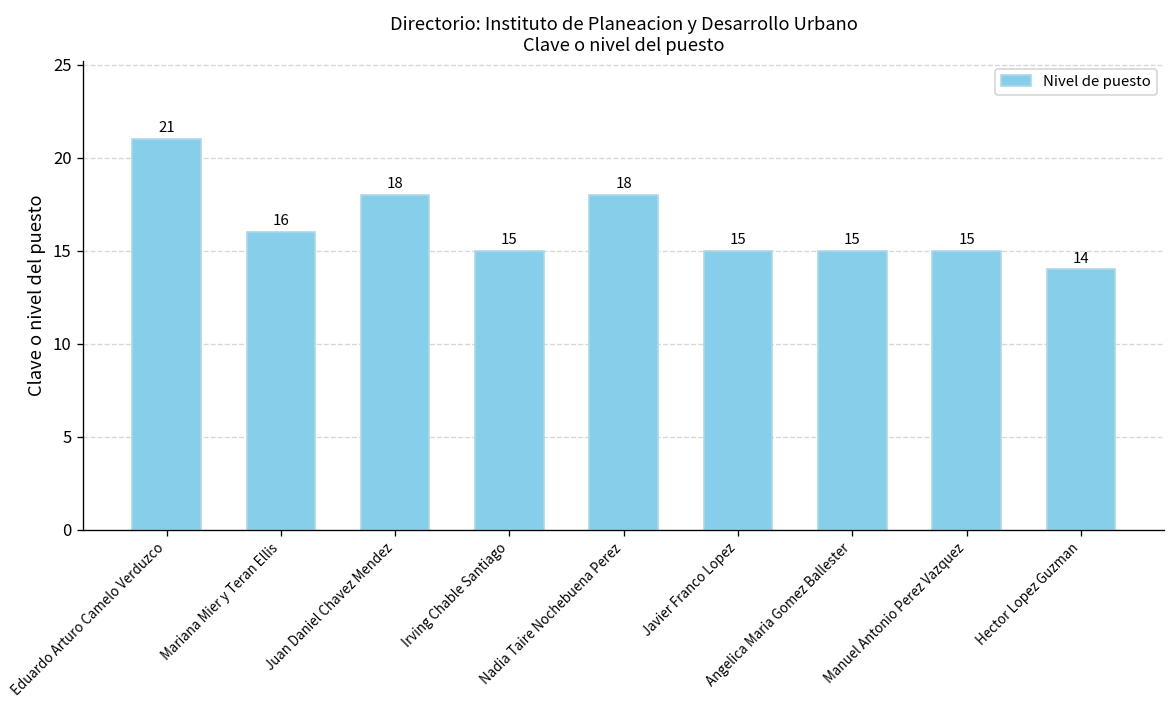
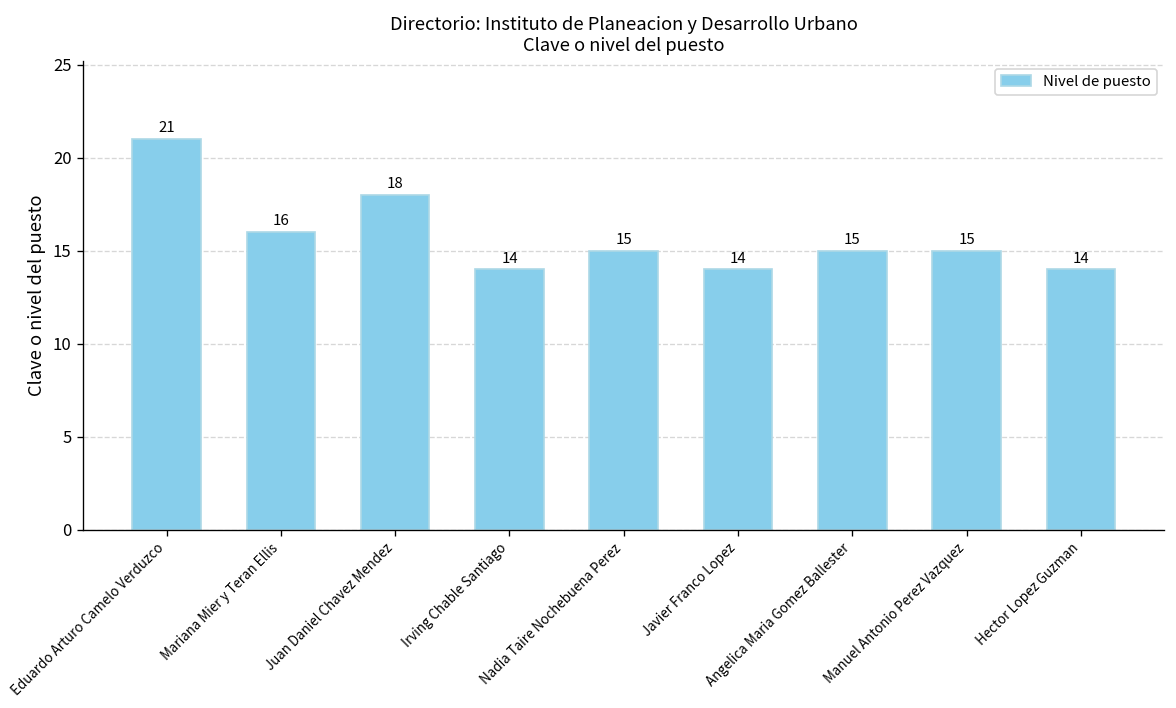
Irving Chable Santiago: 15 -> 14
Nadia Taire Nochebuena Perez: 18 -> 15
Javier Franco Lopez: 15 -> 14
